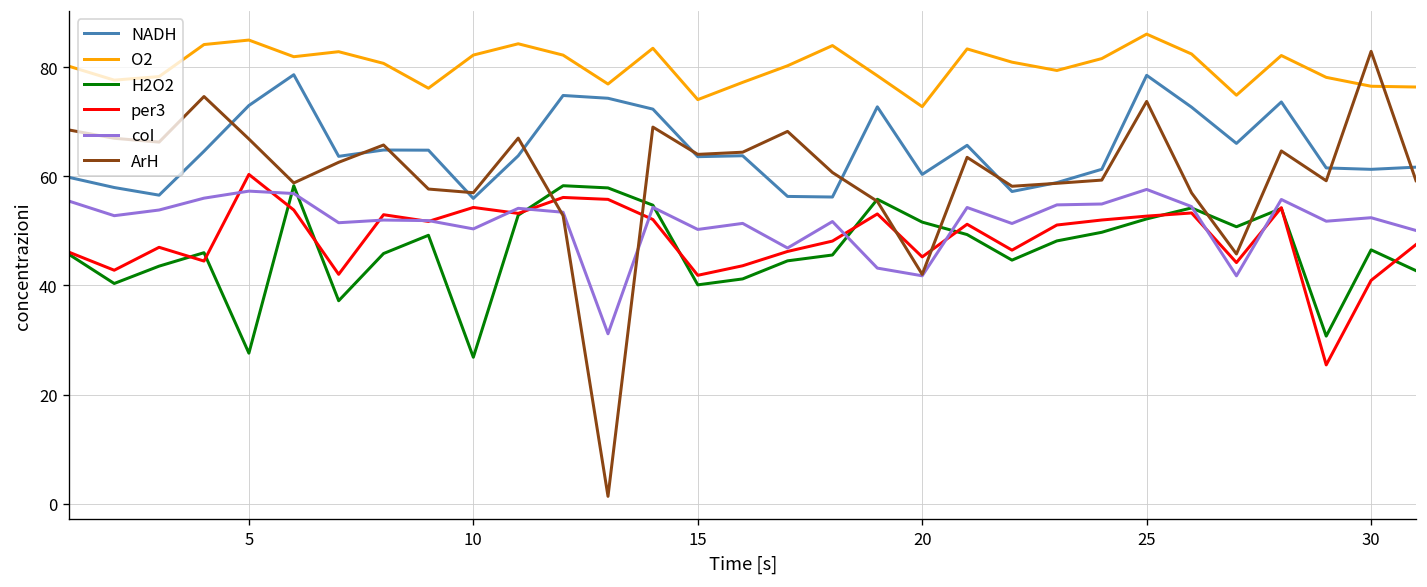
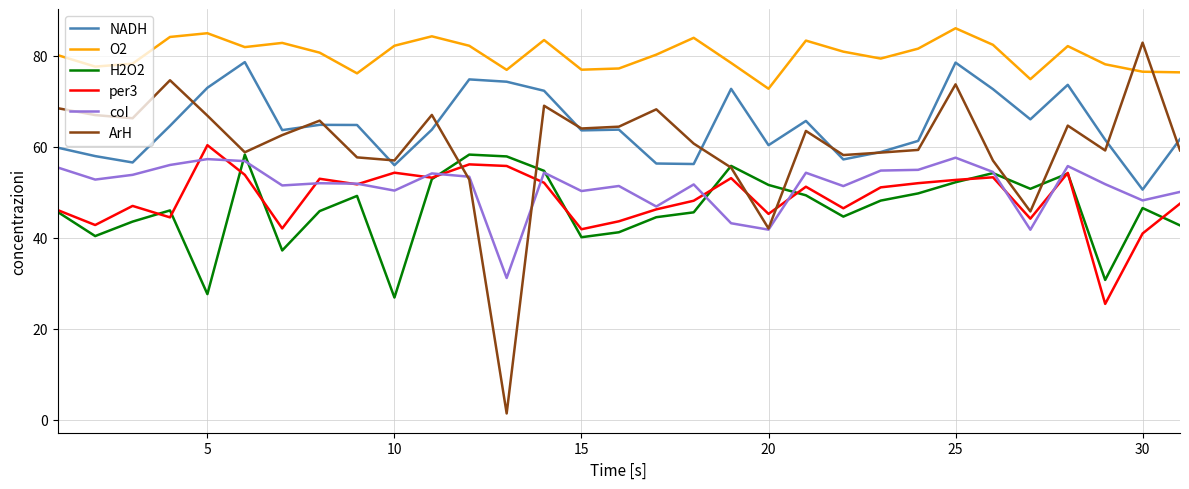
O2, 15: 74 -> 77
NADH, 30: 61 -> 51
coI, 30: 52 -> 48
